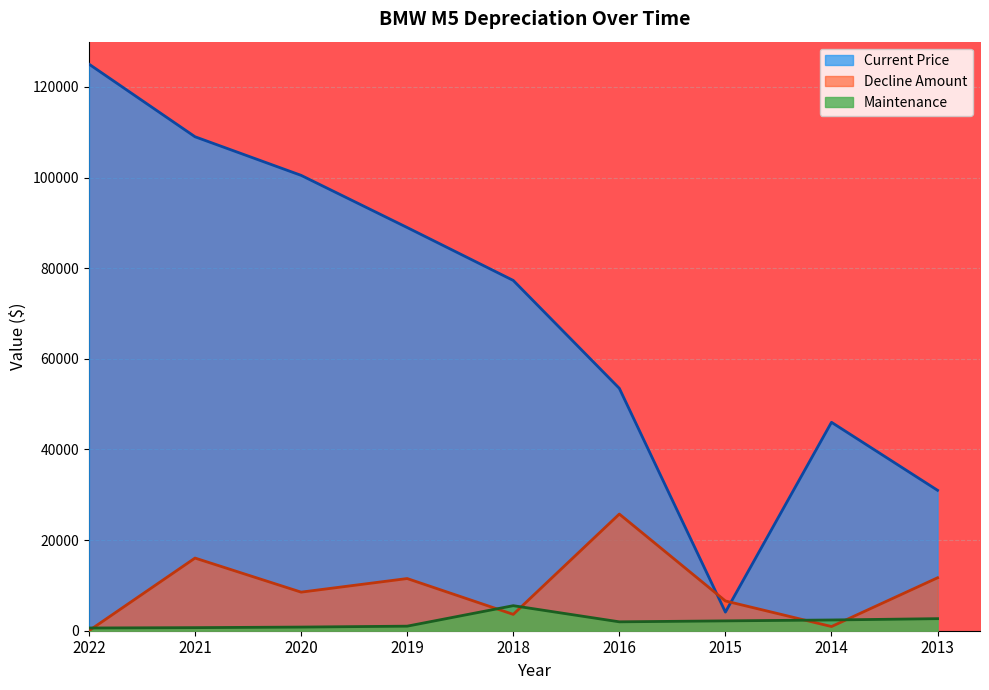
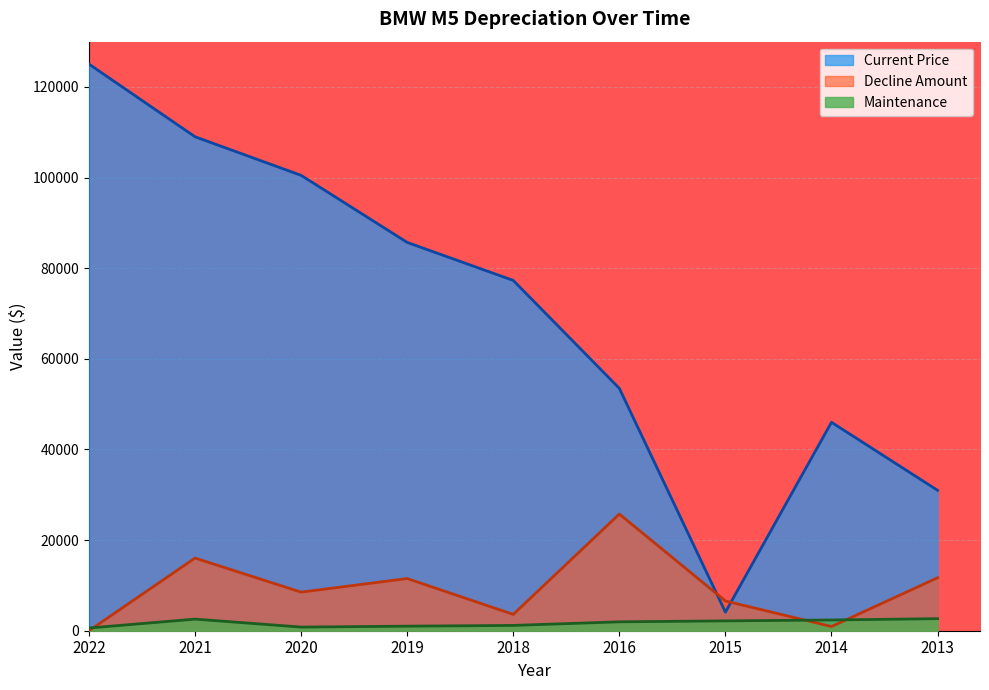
Maintenance, 2021: 1000 -> 3000
Current Price, 2019: 89000 -> 86000
Maintenance, 2018: 6000 -> 1000
